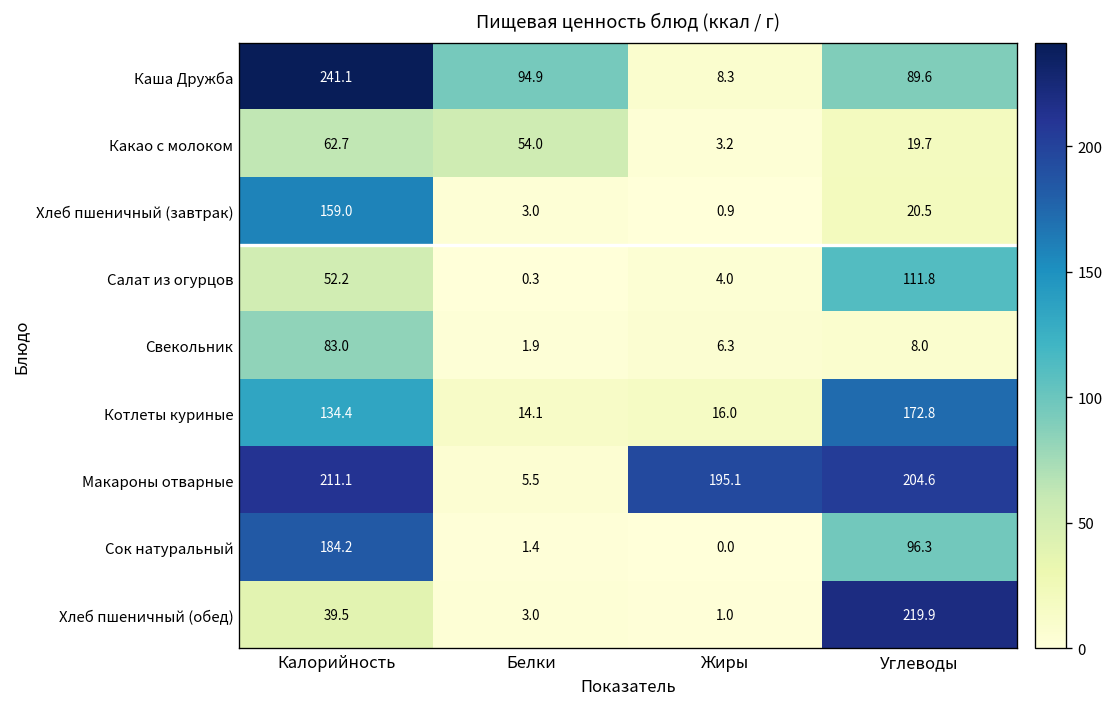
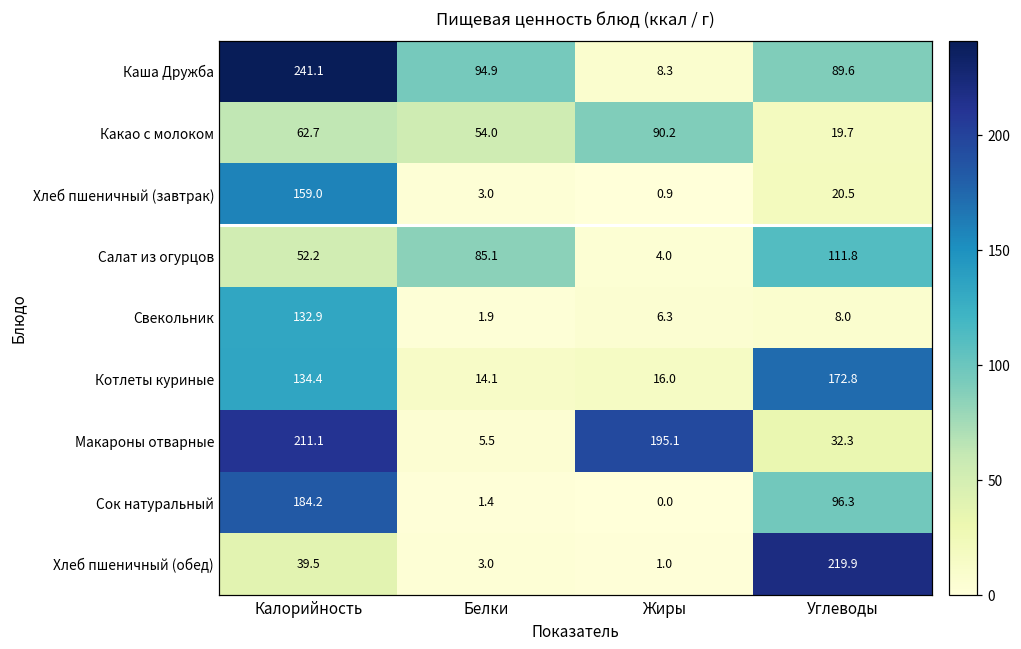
Какао с молоком, Жиры: 3.2 -> 90.2
Салат из огурцов, Белки: 0.3 -> 85.1
Свекольник, Калорийность: 83.0 -> 132.9
Макароны отварные, Углеводы: 204.6 -> 32.3
